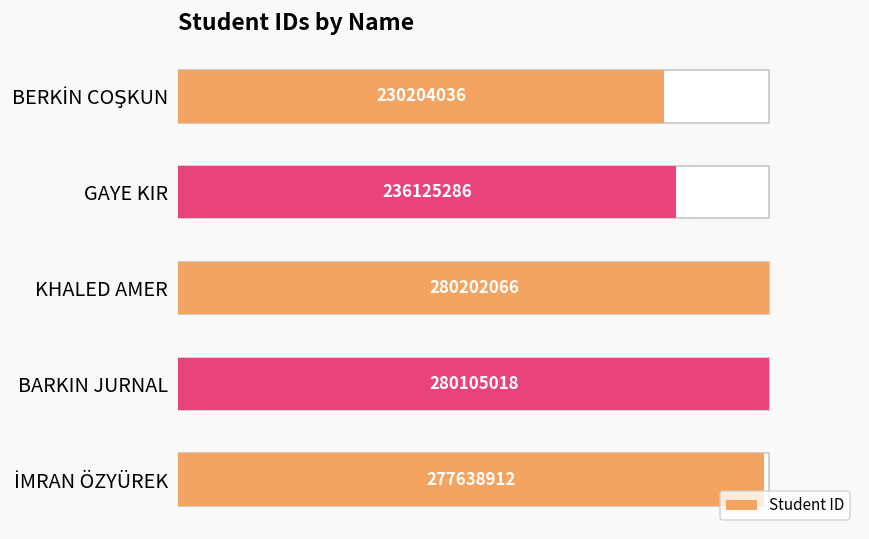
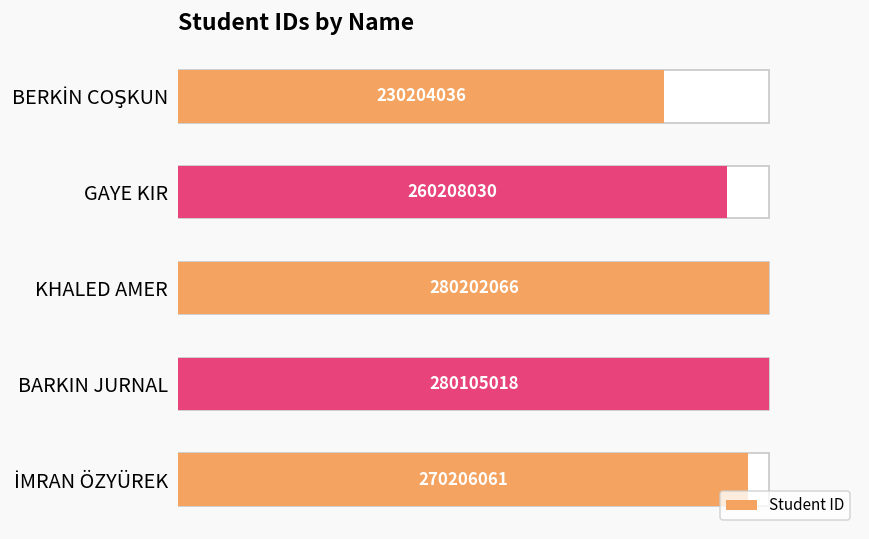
Student ID, GAYE KIR: 236125286 -> 260208030
Student ID, İMRAN ÖZYÜREK: 277638912 -> 270206061
